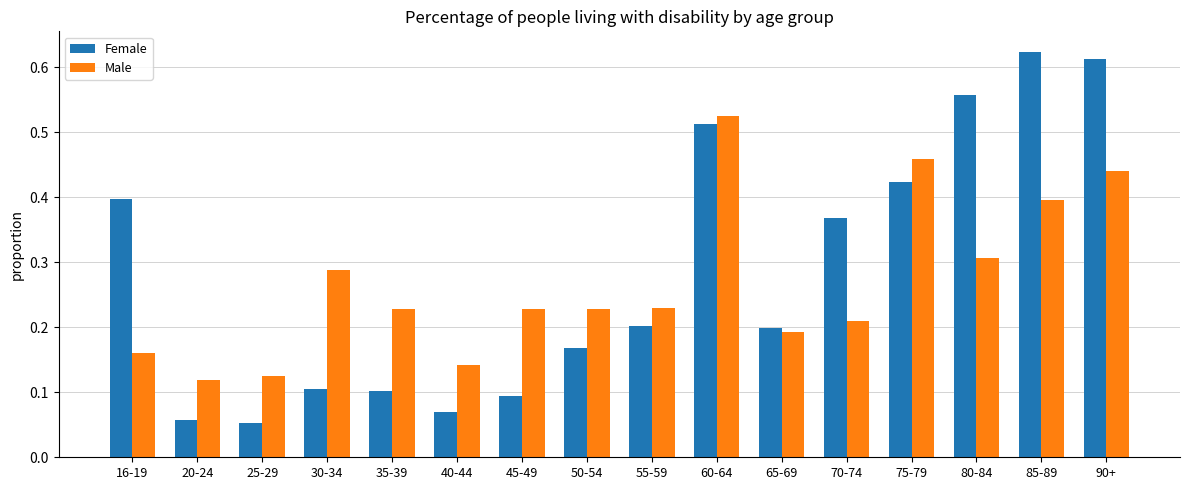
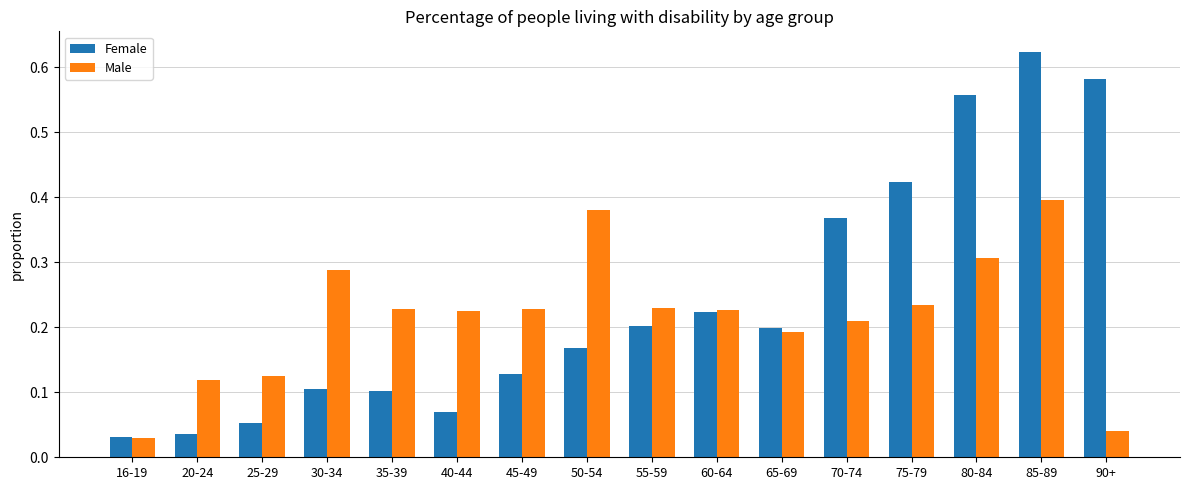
Female, 16-19: 0.40 -> 0.03
Male, 16-19: 0.16 -> 0.03
Female, 20-24: 0.06 -> 0.04
Male, 40-44: 0.14 -> 0.22
Female, 45-49: 0.09 -> 0.13
Male, 50-54: 0.23 -> 0.38
Female, 60-64: 0.51 -> 0.22
Male, 60-64: 0.53 -> 0.23
Male, 75-79: 0.46 -> 0.23
Female, 90+: 0.61 -> 0.58
Male, 90+: 0.44 -> 0.04
